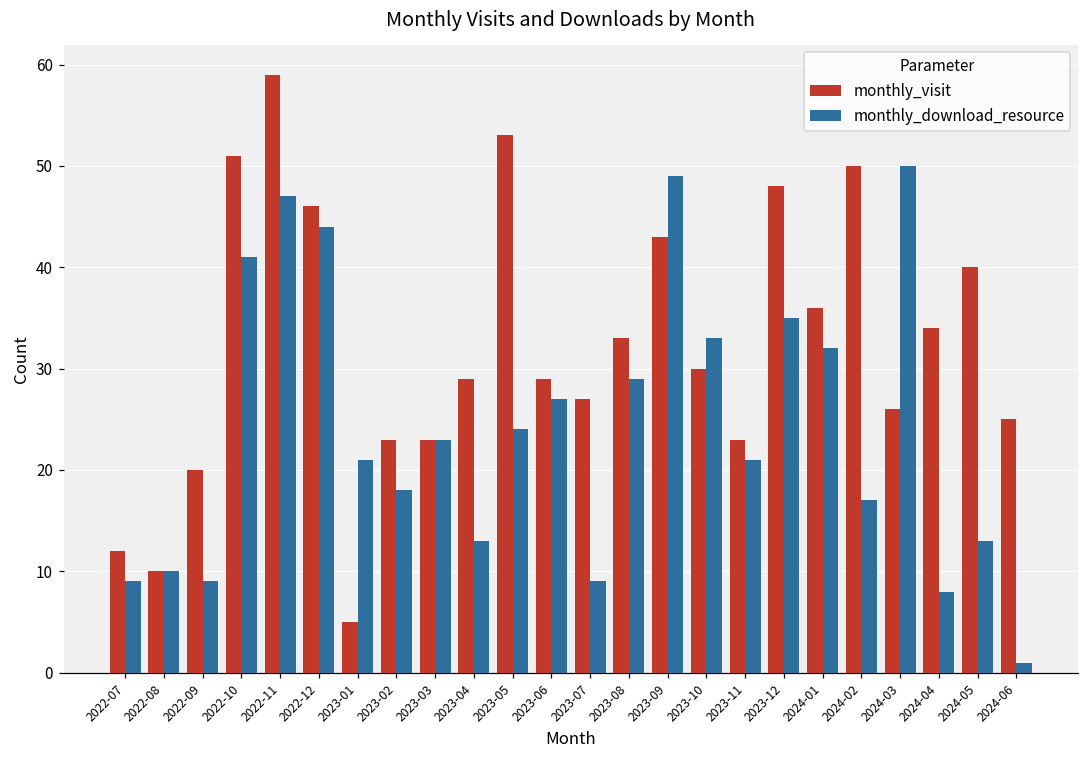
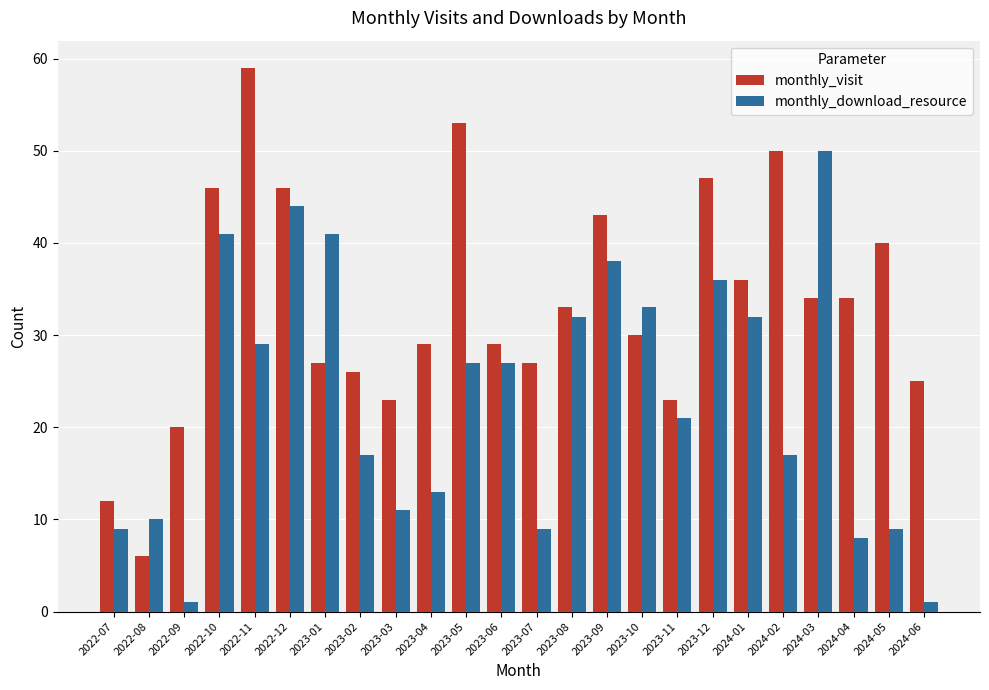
monthly_visit, 2022-08: 10 -> 6
monthly_download_resource, 2022-09: 9 -> 1
monthly_visit, 2022-10: 51 -> 46
monthly_download_resource, 2022-11: 47 -> 29
monthly_visit, 2023-01: 5 -> 27
monthly_download_resource, 2023-01: 21 -> 41
monthly_visit, 2023-02: 23 -> 26
monthly_download_resource, 2023-02: 18 -> 17
monthly_download_resource, 2023-03: 23 -> 11
monthly_download_resource, 2023-05: 24 -> 27
monthly_download_resource, 2023-08: 29 -> 32
monthly_download_resource, 2023-09: 49 -> 38
monthly_visit, 2023-12: 48 -> 47
monthly_download_resource, 2023-12: 35 -> 36
monthly_visit, 2024-03: 26 -> 34
monthly_download_resource, 2024-05: 13 -> 9
